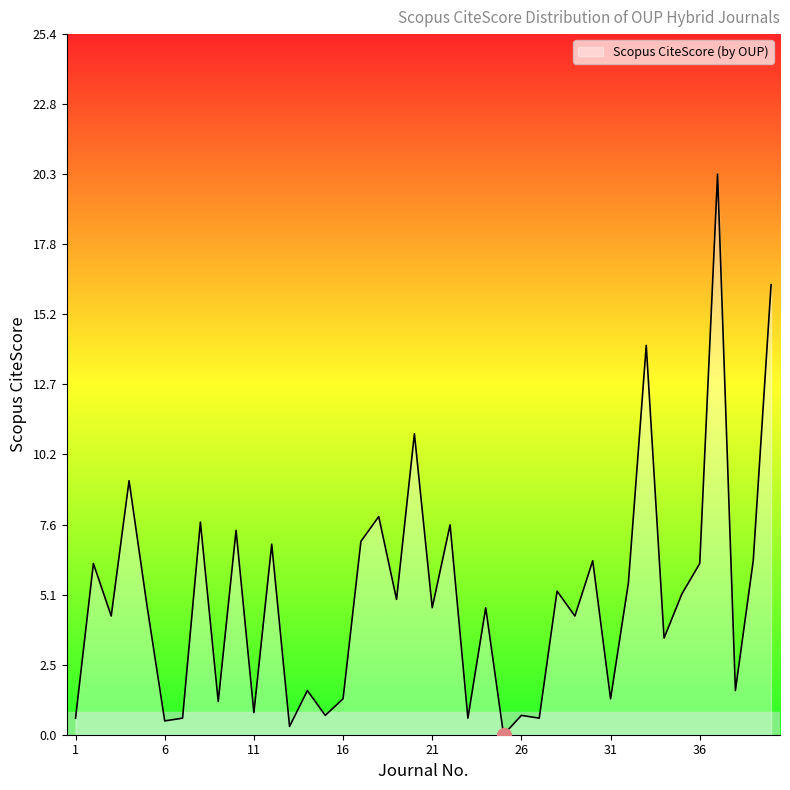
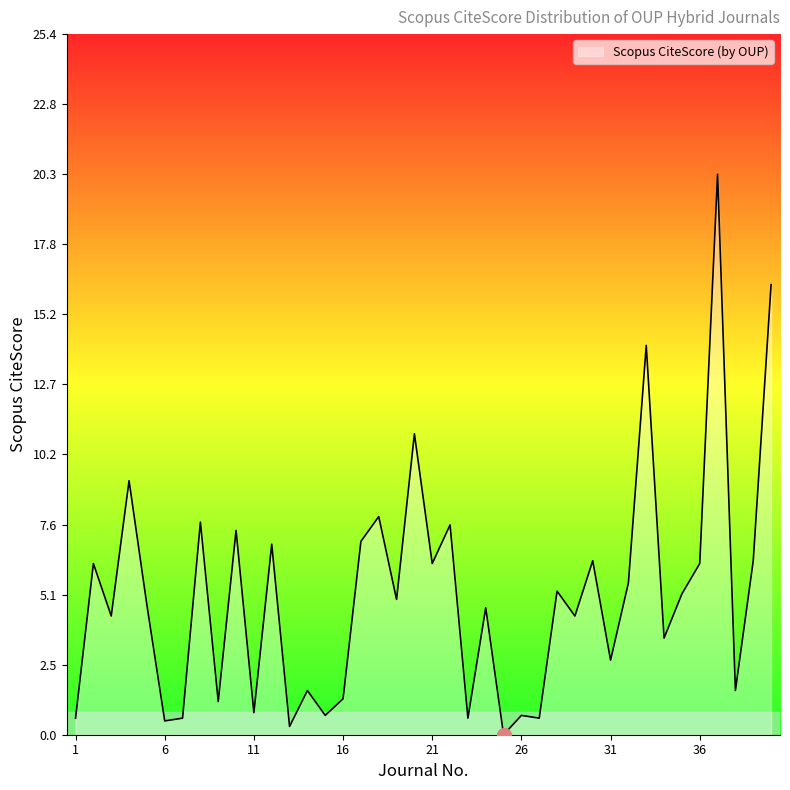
Scopus CiteScore (by OUP), 21: 4.6 -> 6.2
Scopus CiteScore (by OUP), 31: 1.3 -> 2.7
